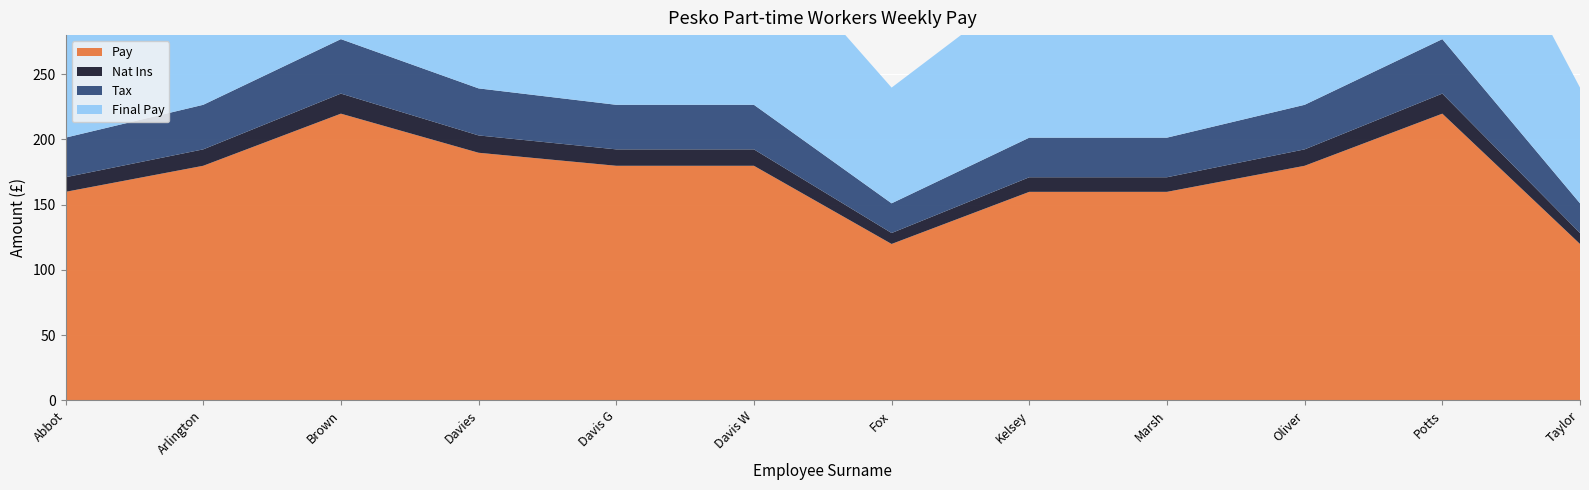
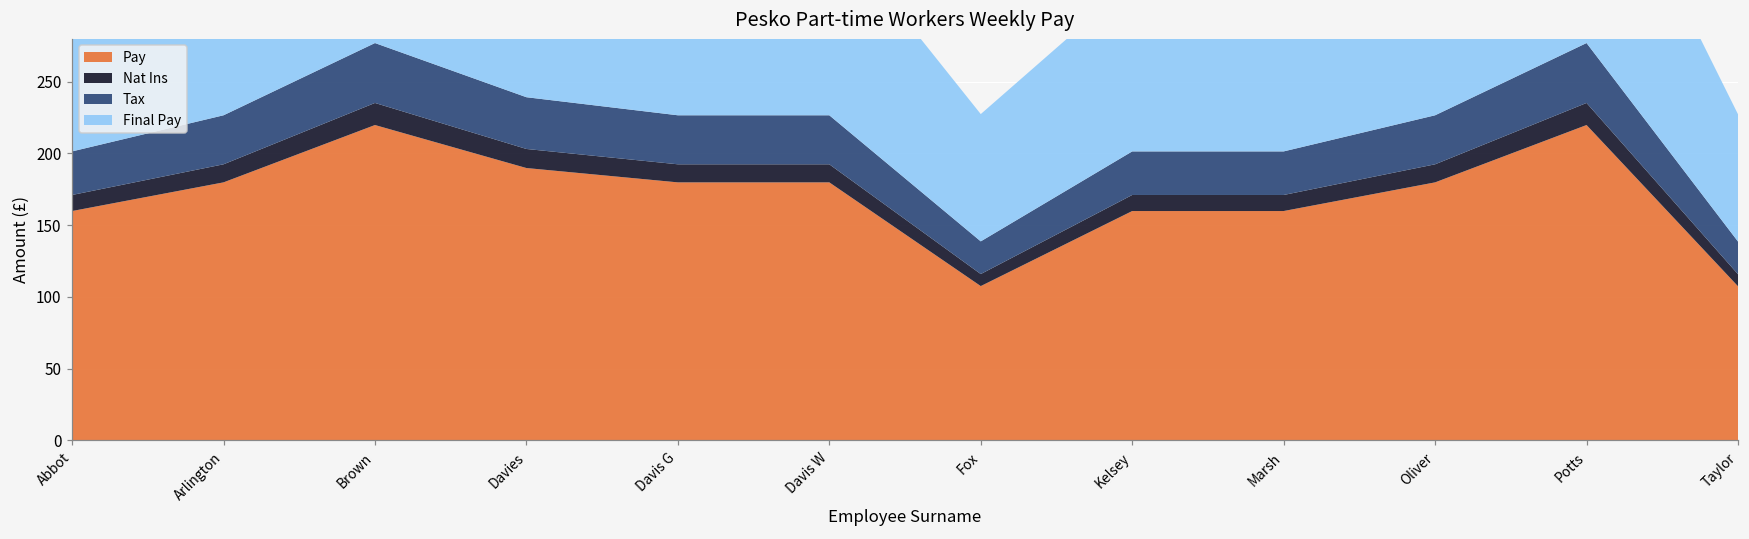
Pay, Fox: 120 -> 108
Pay, Taylor: 120 -> 107
